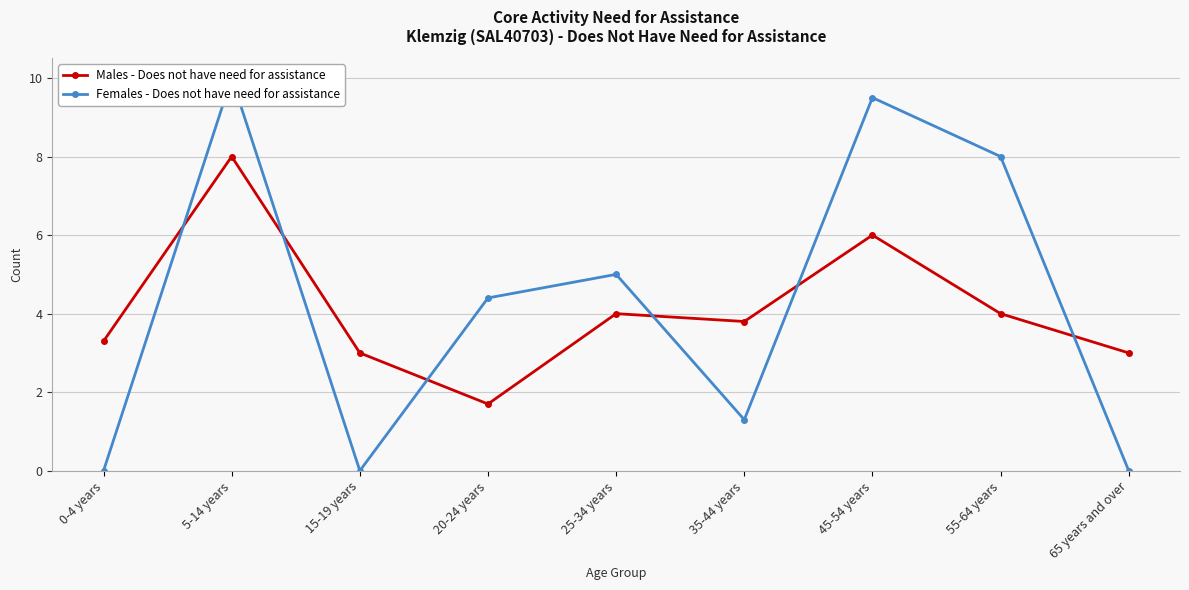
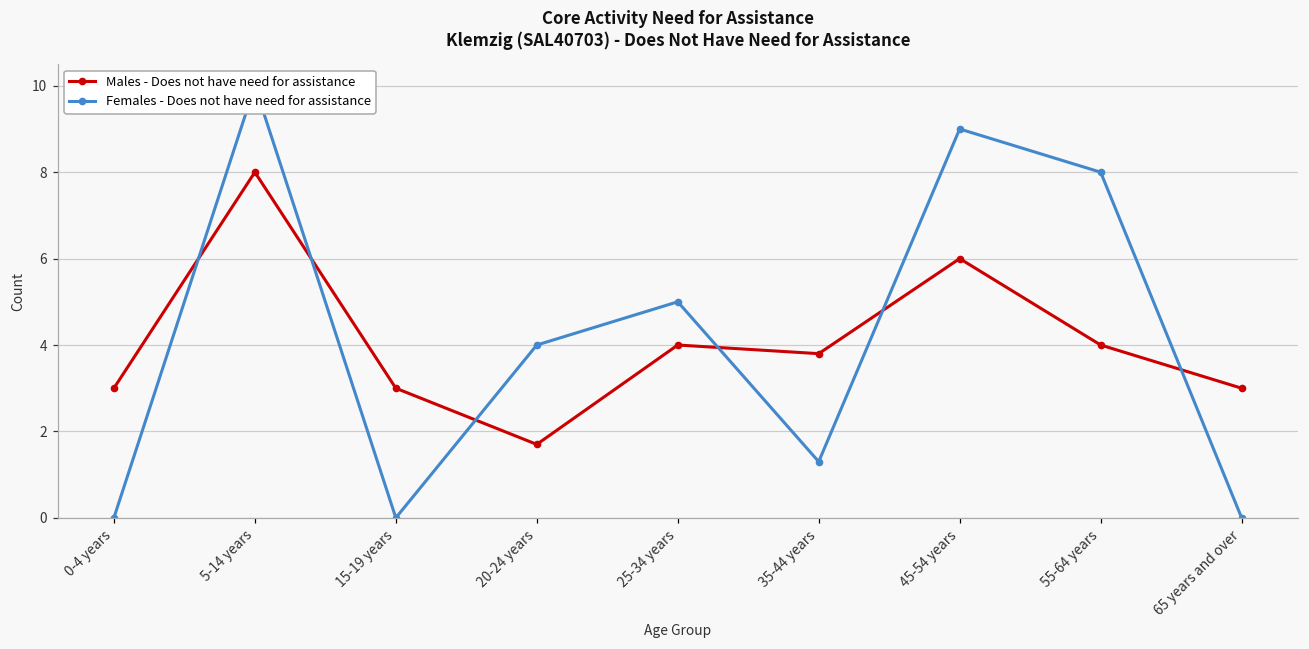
Males - Does not have need for assistance, 0-4 years: 3.3 -> 3.0
Females - Does not have need for assistance, 20-24 years: 4.4 -> 4.0
Females - Does not have need for assistance, 45-54 years: 9.5 -> 9.0
